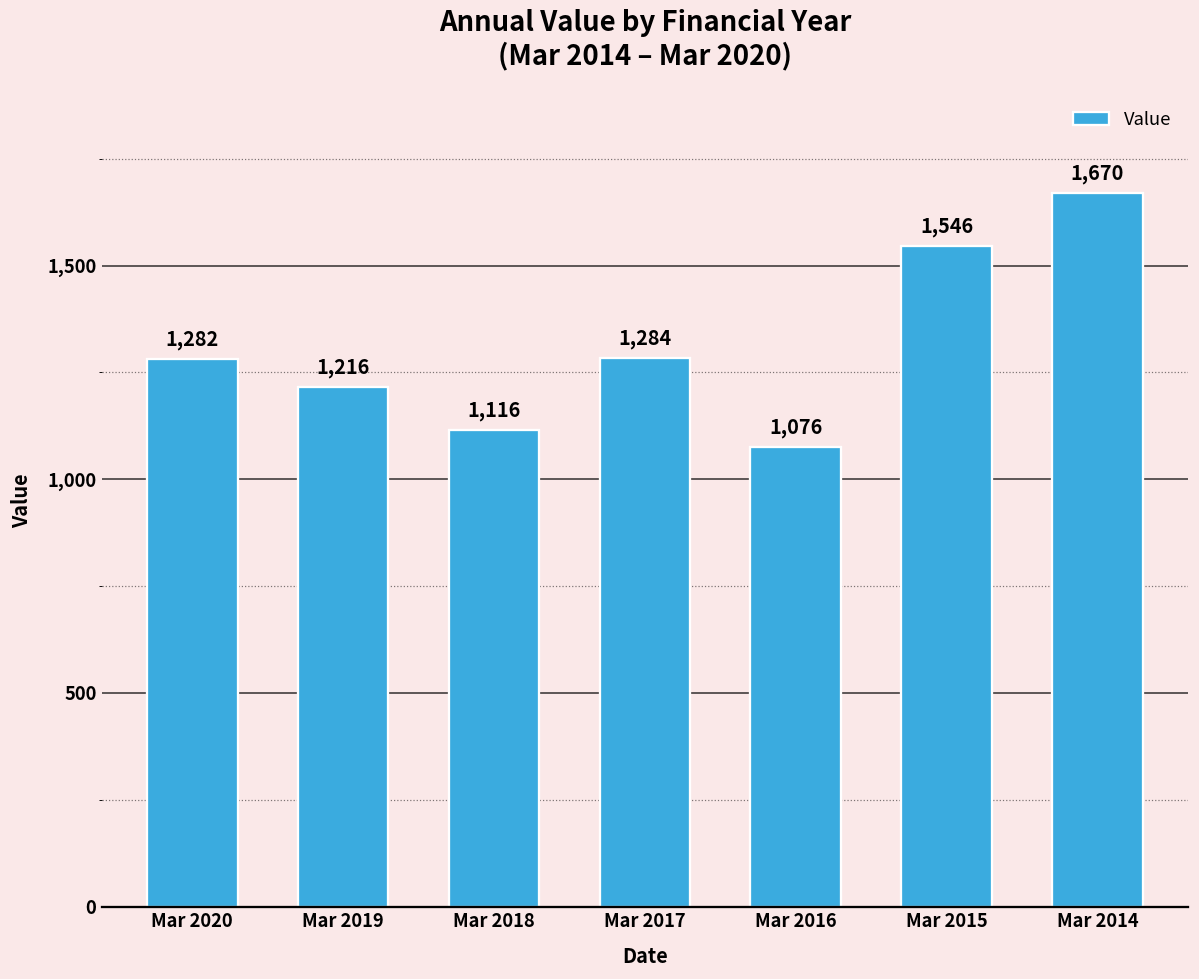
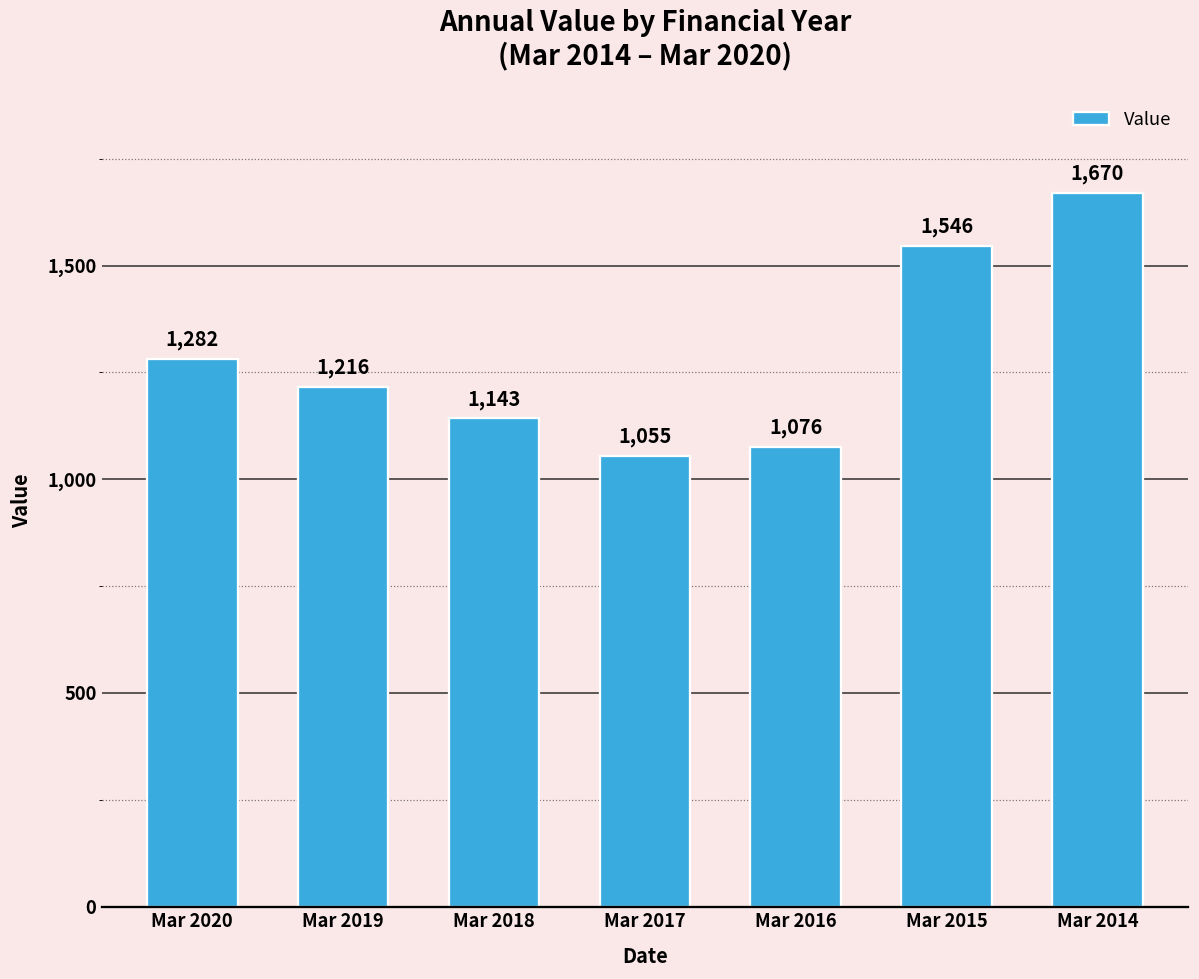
Mar 2018: 1,116 -> 1,143
Mar 2017: 1,284 -> 1,055
